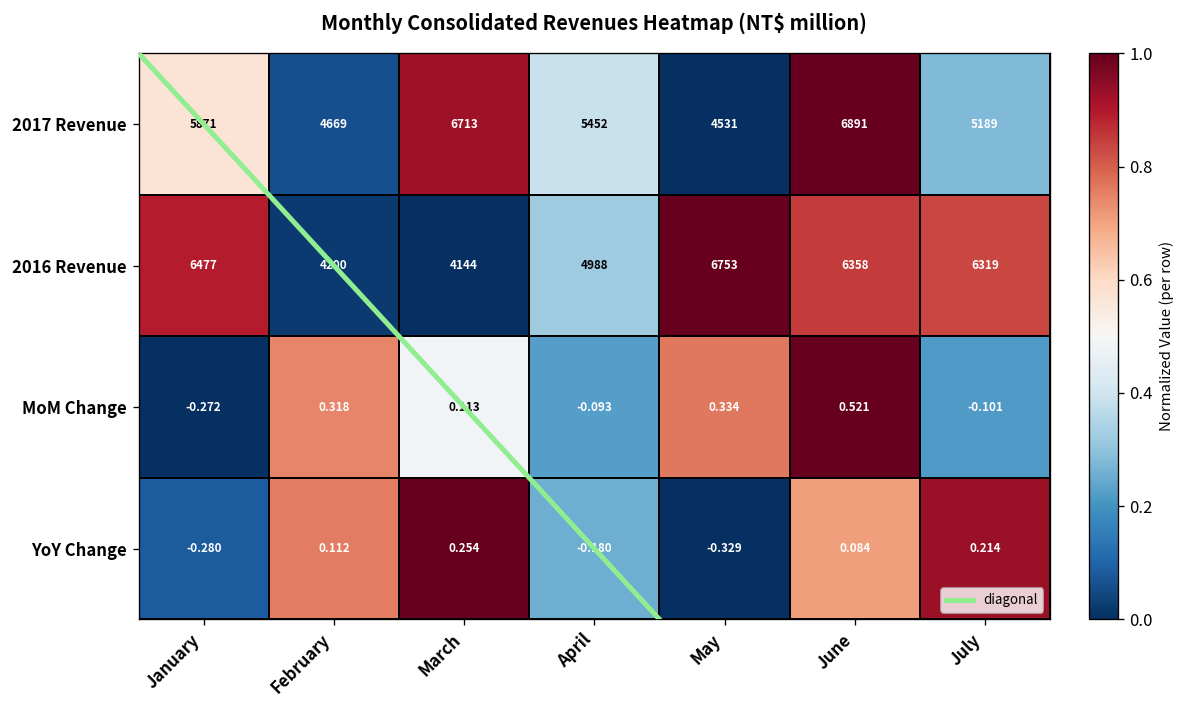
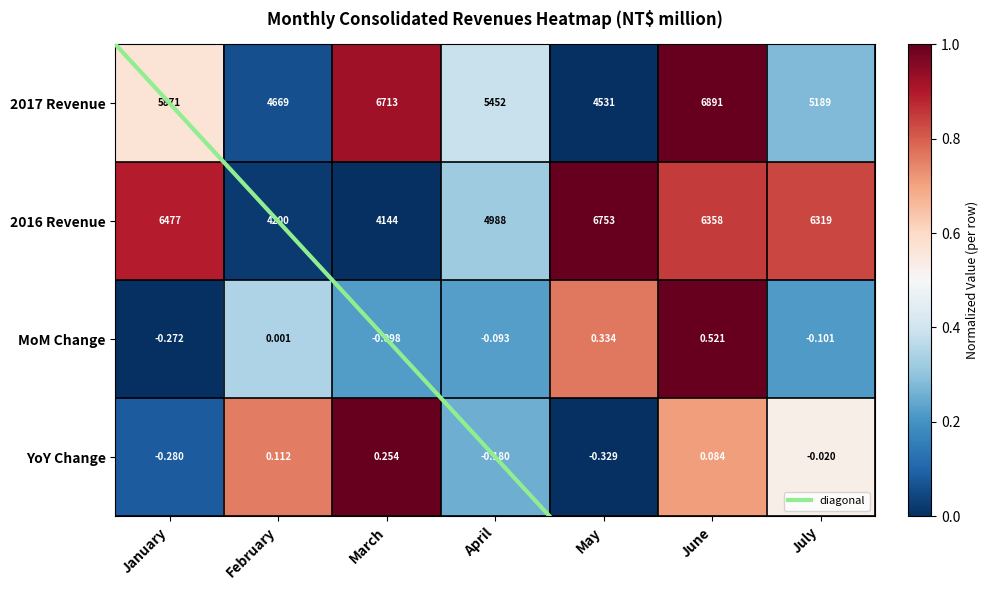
MoM Change, February: 0.318 -> 0.001
MoM Change, March: 0.113 -> -0.098
YoY Change, July: 0.214 -> -0.020
